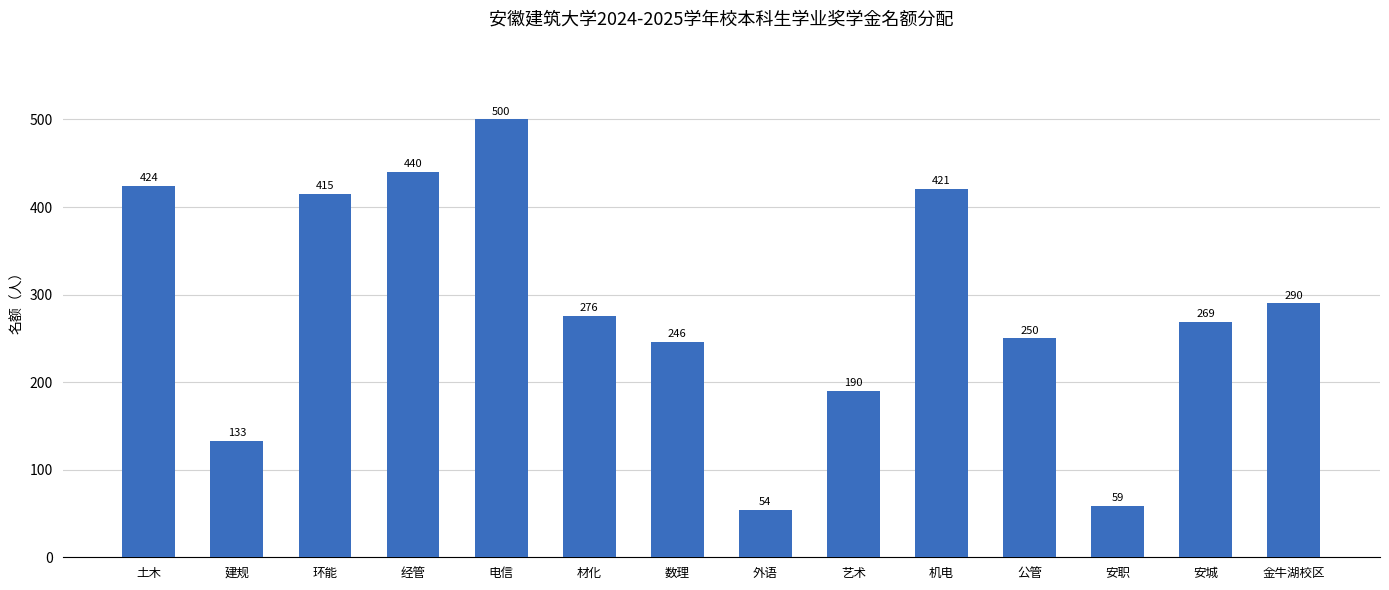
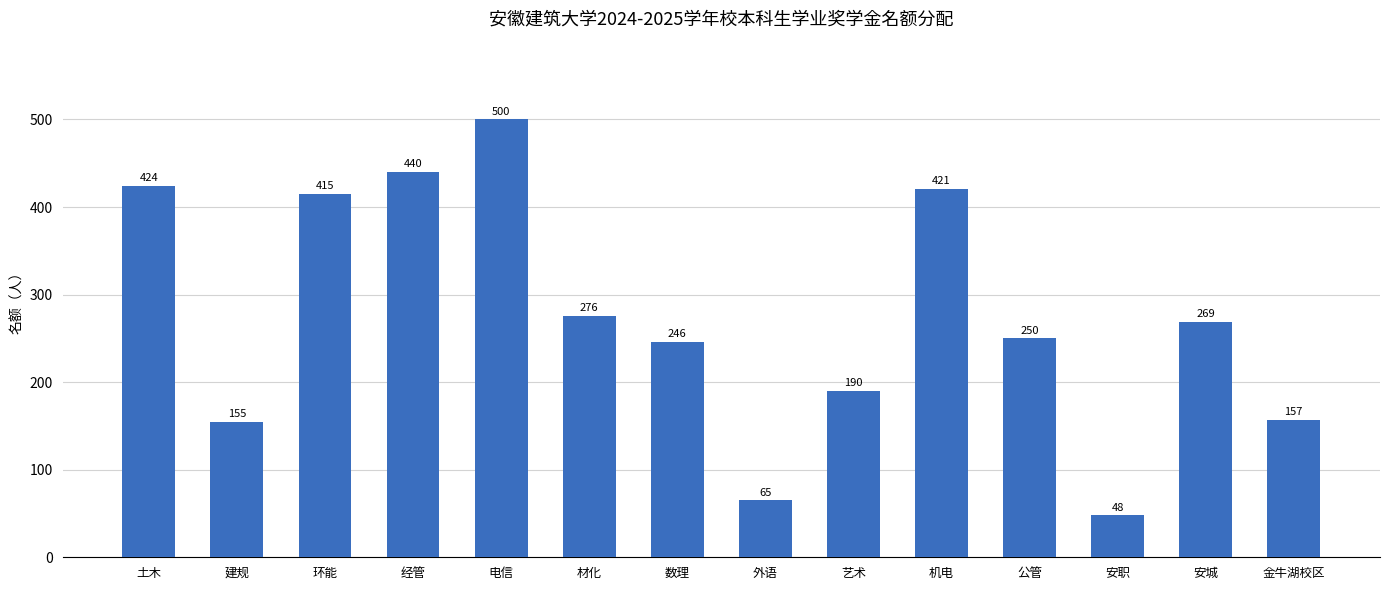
建规: 133 -> 155
外语: 54 -> 65
安职: 59 -> 48
金牛湖校区: 290 -> 157
